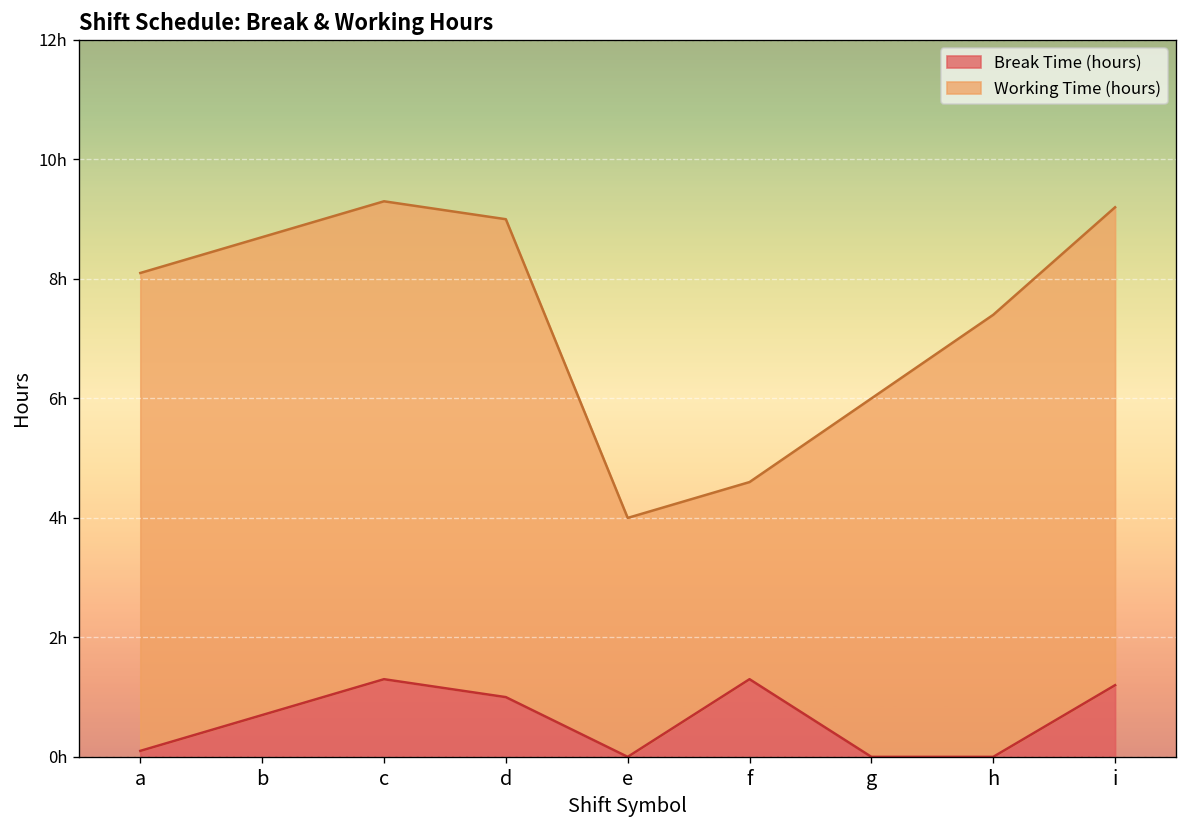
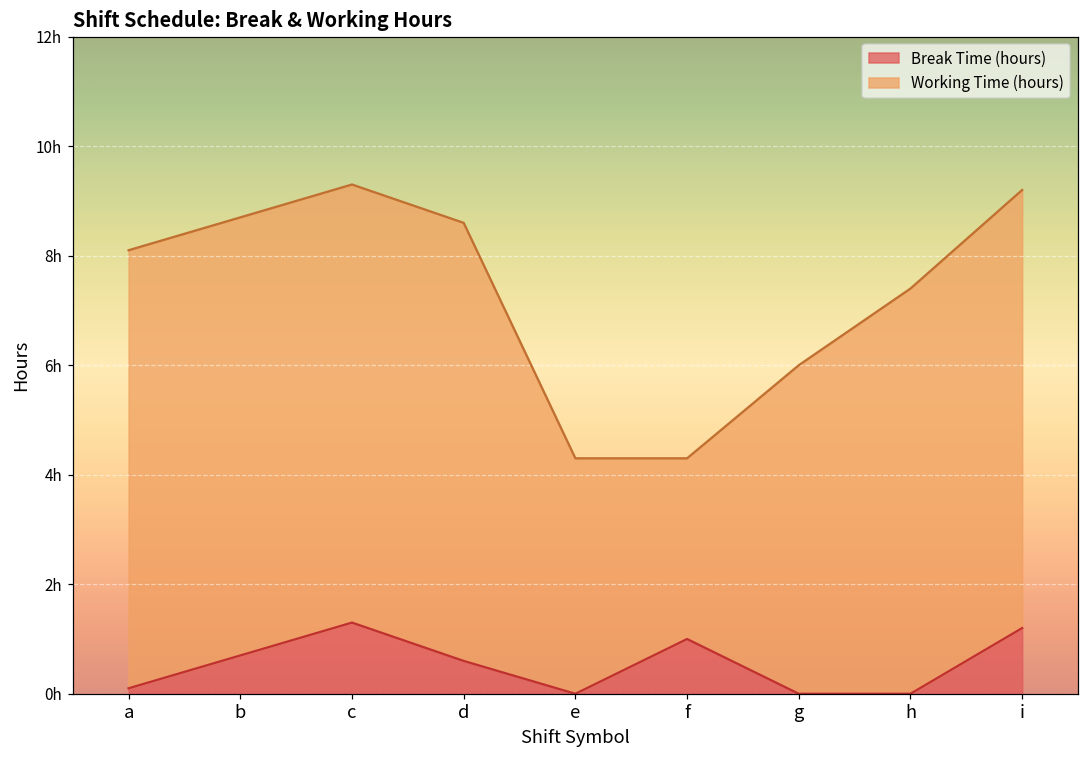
Break Time (hours), d: 1.0h -> 0.6h
Working Time (hours), e: 4.0h -> 4.3h
Break Time (hours), f: 1.3h -> 1.0h
